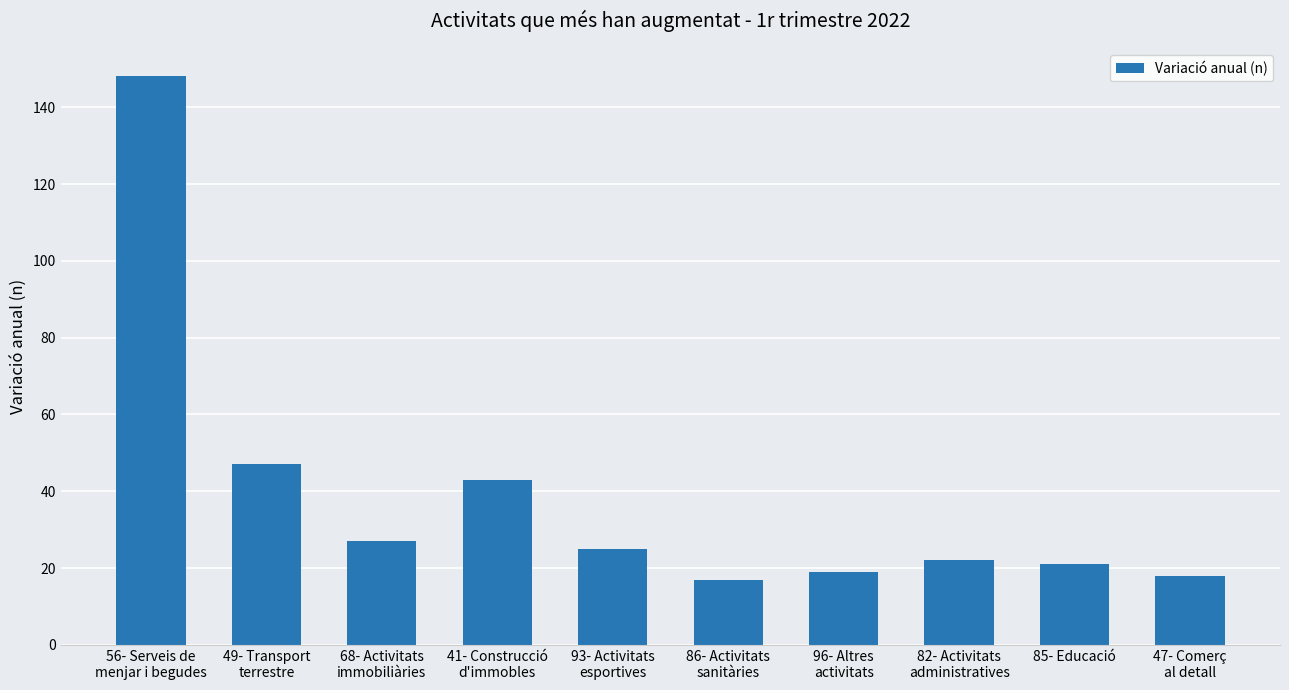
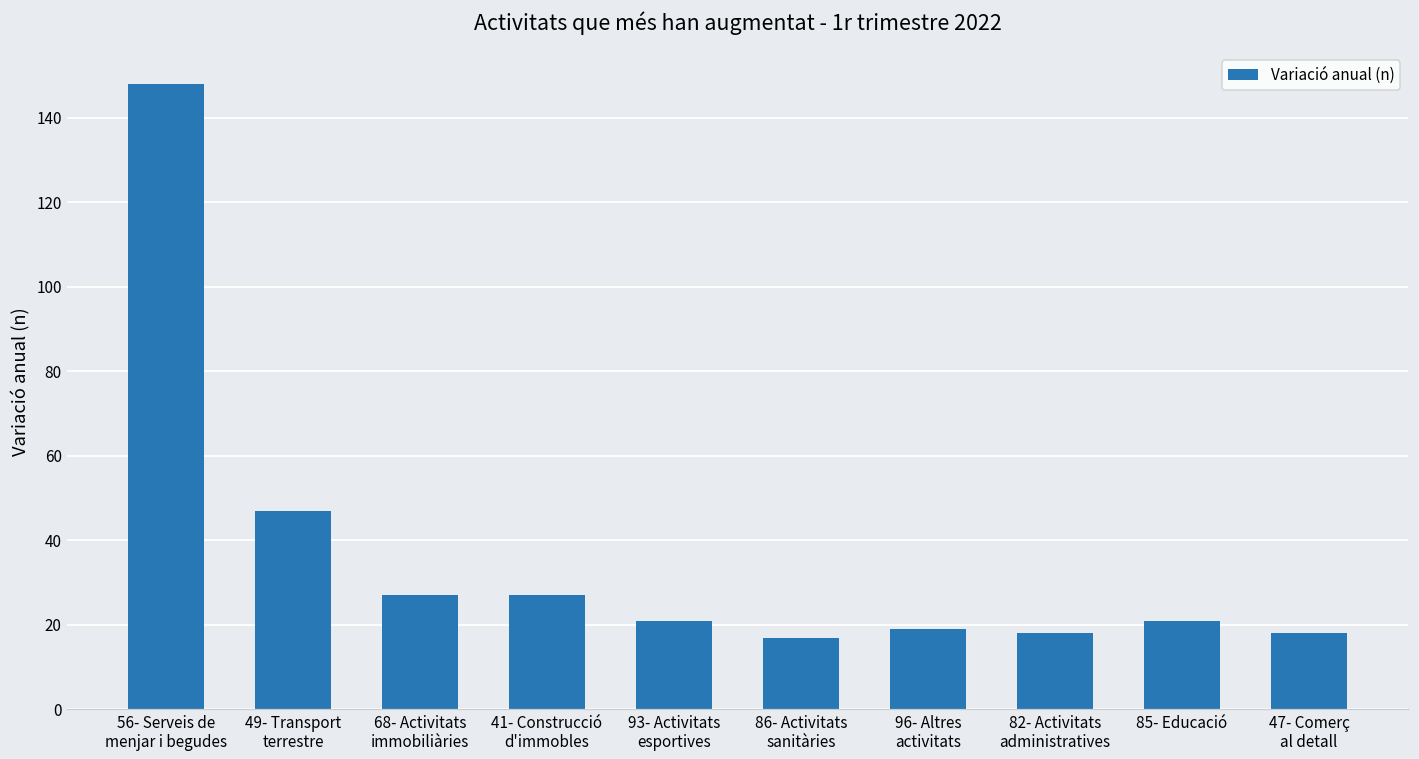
41- Construcció d'immobles: 43 -> 27
93- Activitats esportives: 25 -> 21
82- Activitats administratives: 22 -> 18
